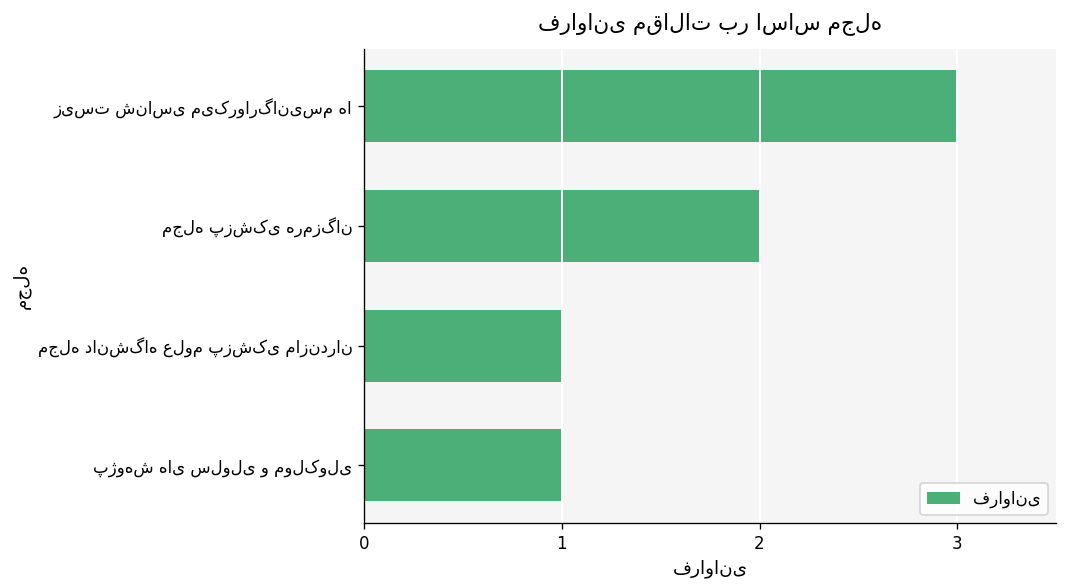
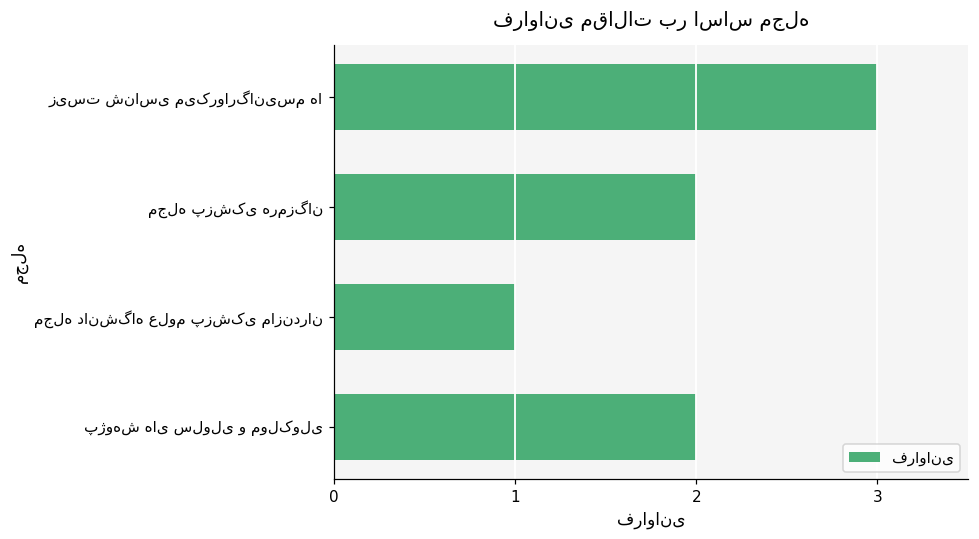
پژوهش های سلولی و مولکولی: 1 -> 2
